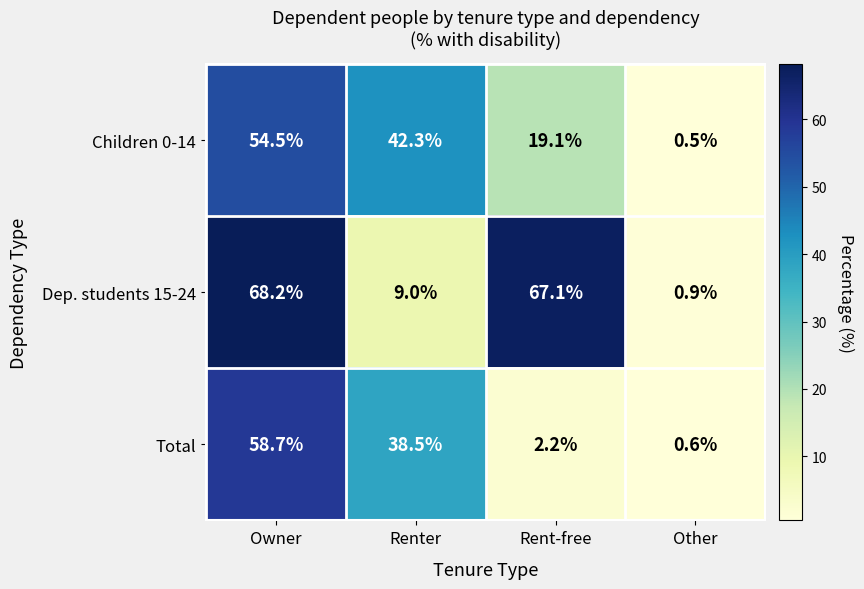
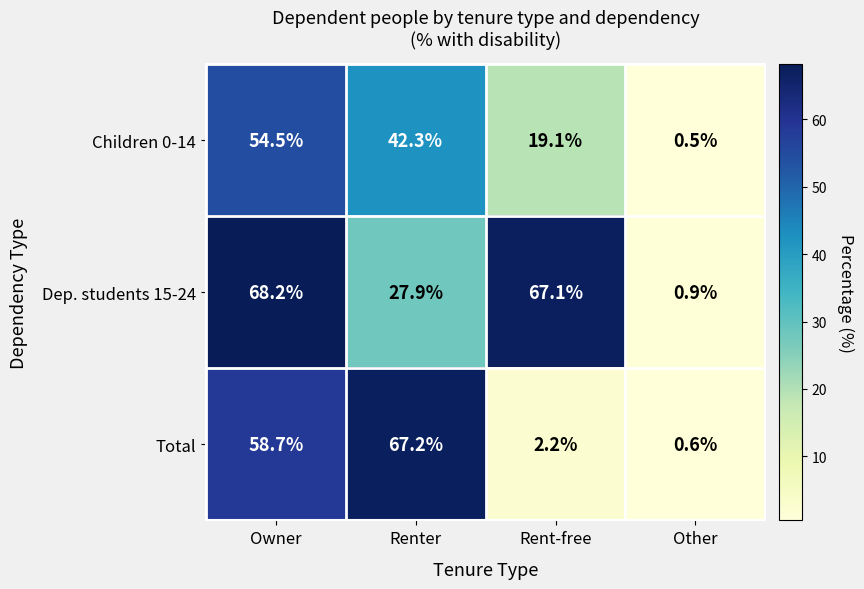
Dep. students 15-24, Renter: 9.0% -> 27.9%
Total, Renter: 38.5% -> 67.2%
